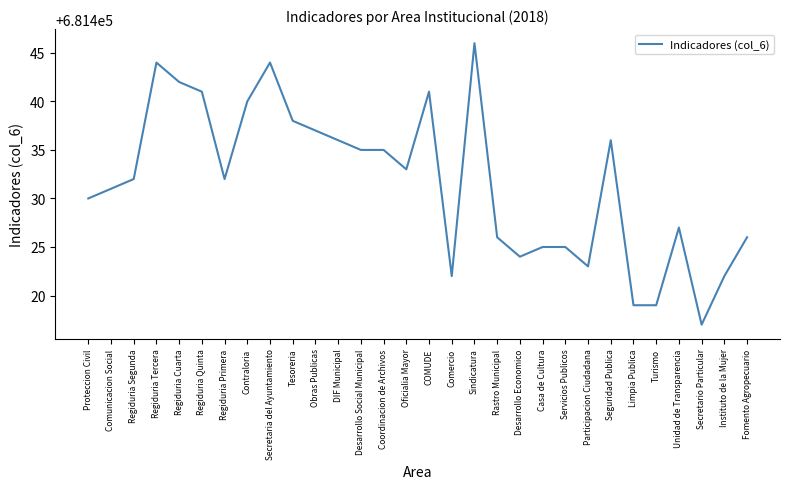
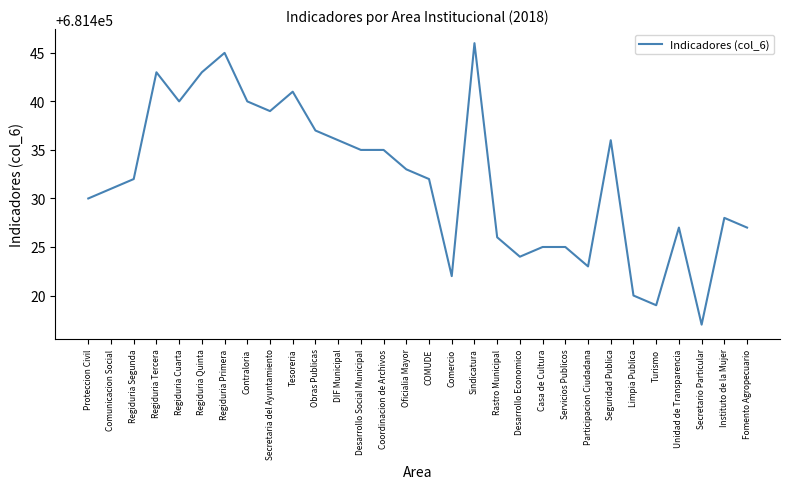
Regiduria Tercera: 681444 -> 681443
Regiduria Cuarta: 681442 -> 681440
Regiduria Quinta: 681441 -> 681443
Regiduria Primera: 681432 -> 681445
Secretaria del Ayuntamiento: 681444 -> 681439
Tesoreria: 681438 -> 681441
COMUDE: 681441 -> 681432
Limpia Publica: 681419 -> 681420
Instituto de la Mujer: 681422 -> 681428
Fomento Agropecuario: 681426 -> 681427
